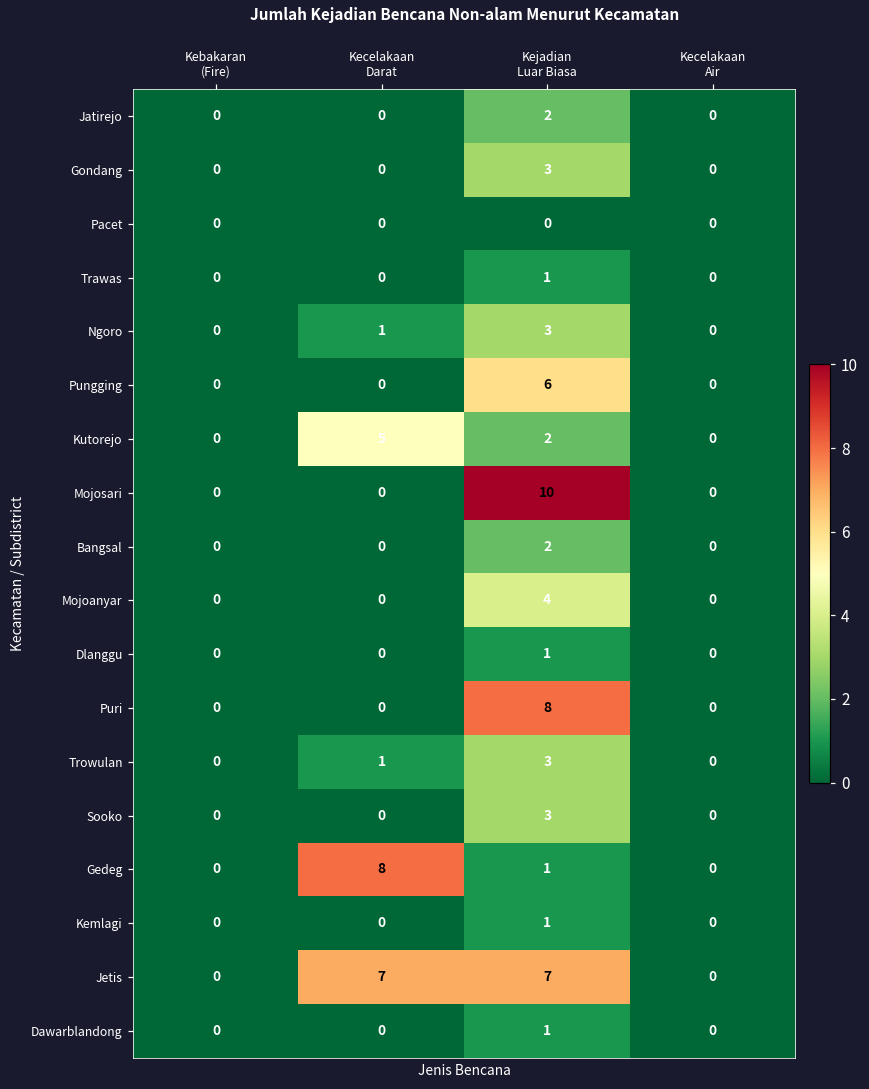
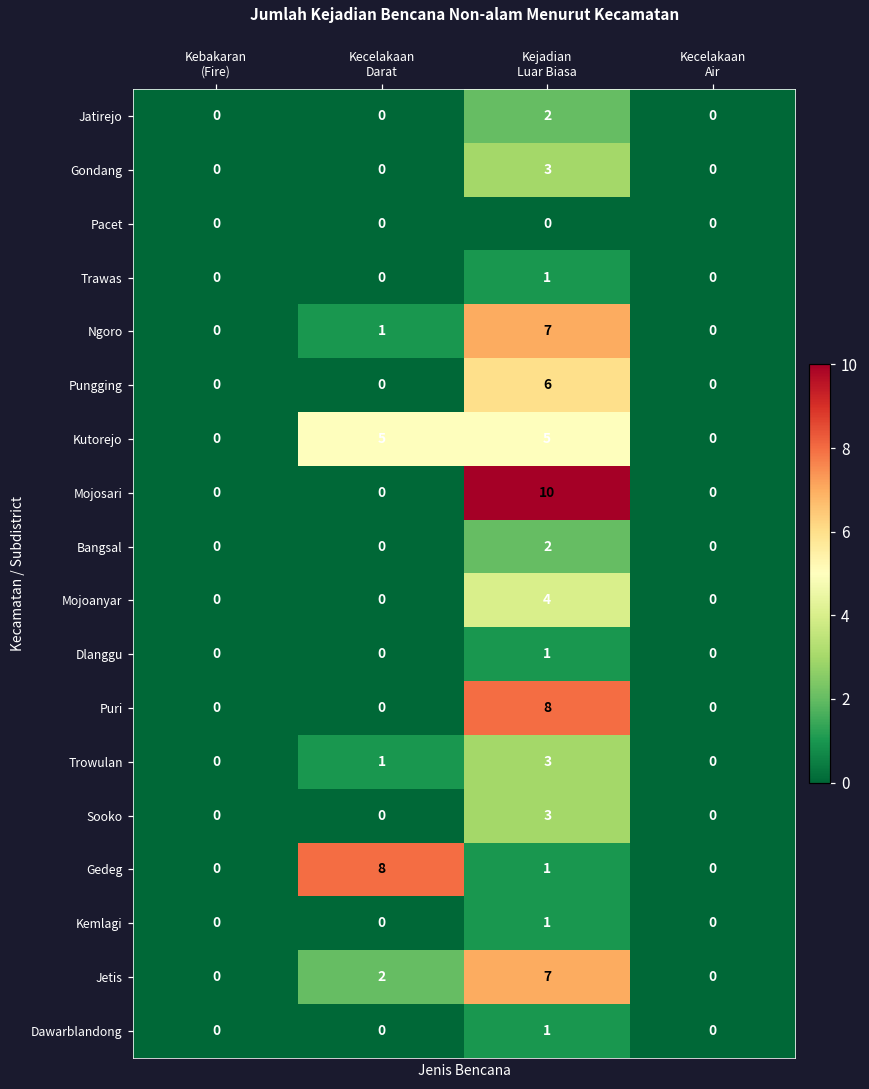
Ngoro, Kejadian Luar Biasa: 3 -> 7
Kutorejo, Kejadian Luar Biasa: 2 -> 5
Jetis, Kecelakaan Darat: 7 -> 2
